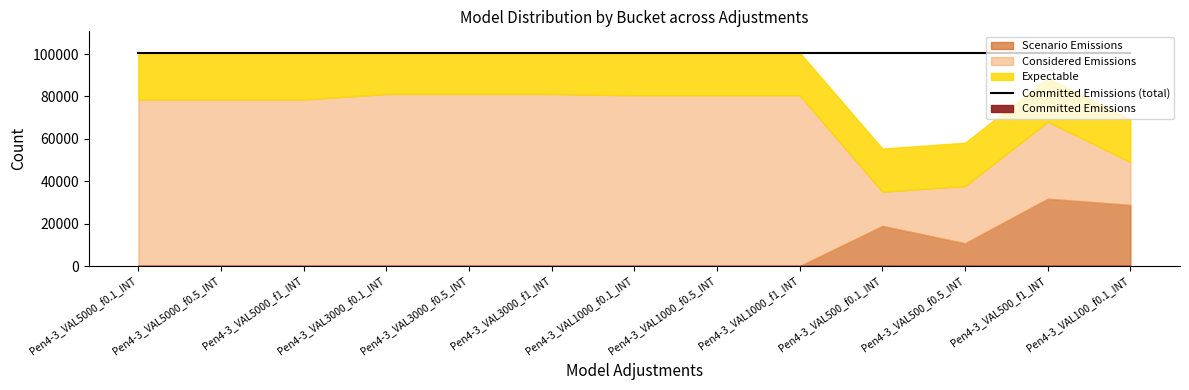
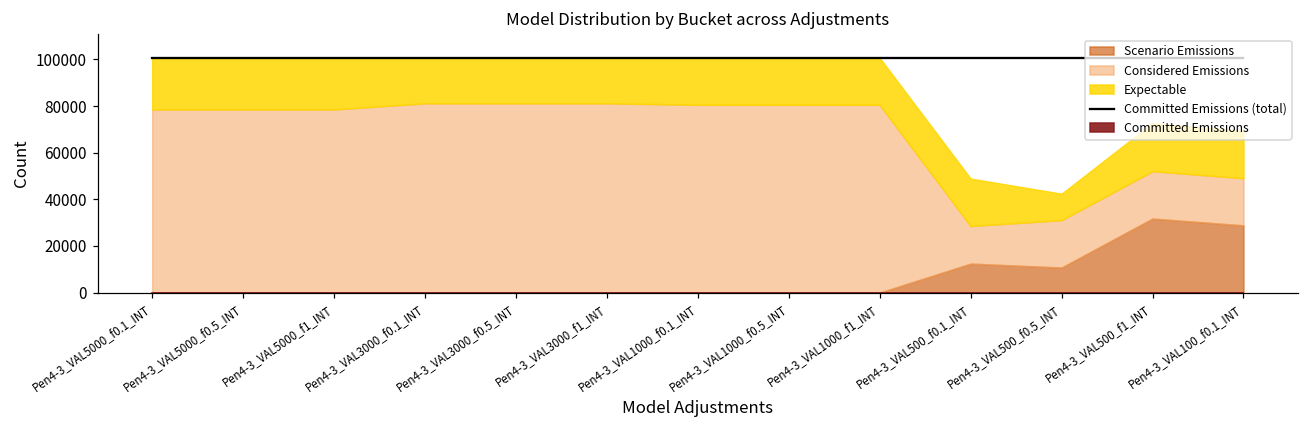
Scenario Emissions, Pen4-3_VAL500_f0.1_INT: 19000 -> 12000
Considered Emissions, Pen4-3_VAL500_f0.5_INT: 27000 -> 20000
Expectable, Pen4-3_VAL500_f0.5_INT: 20000 -> 11000
Considered Emissions, Pen4-3_VAL500_f1_INT: 36000 -> 20000
